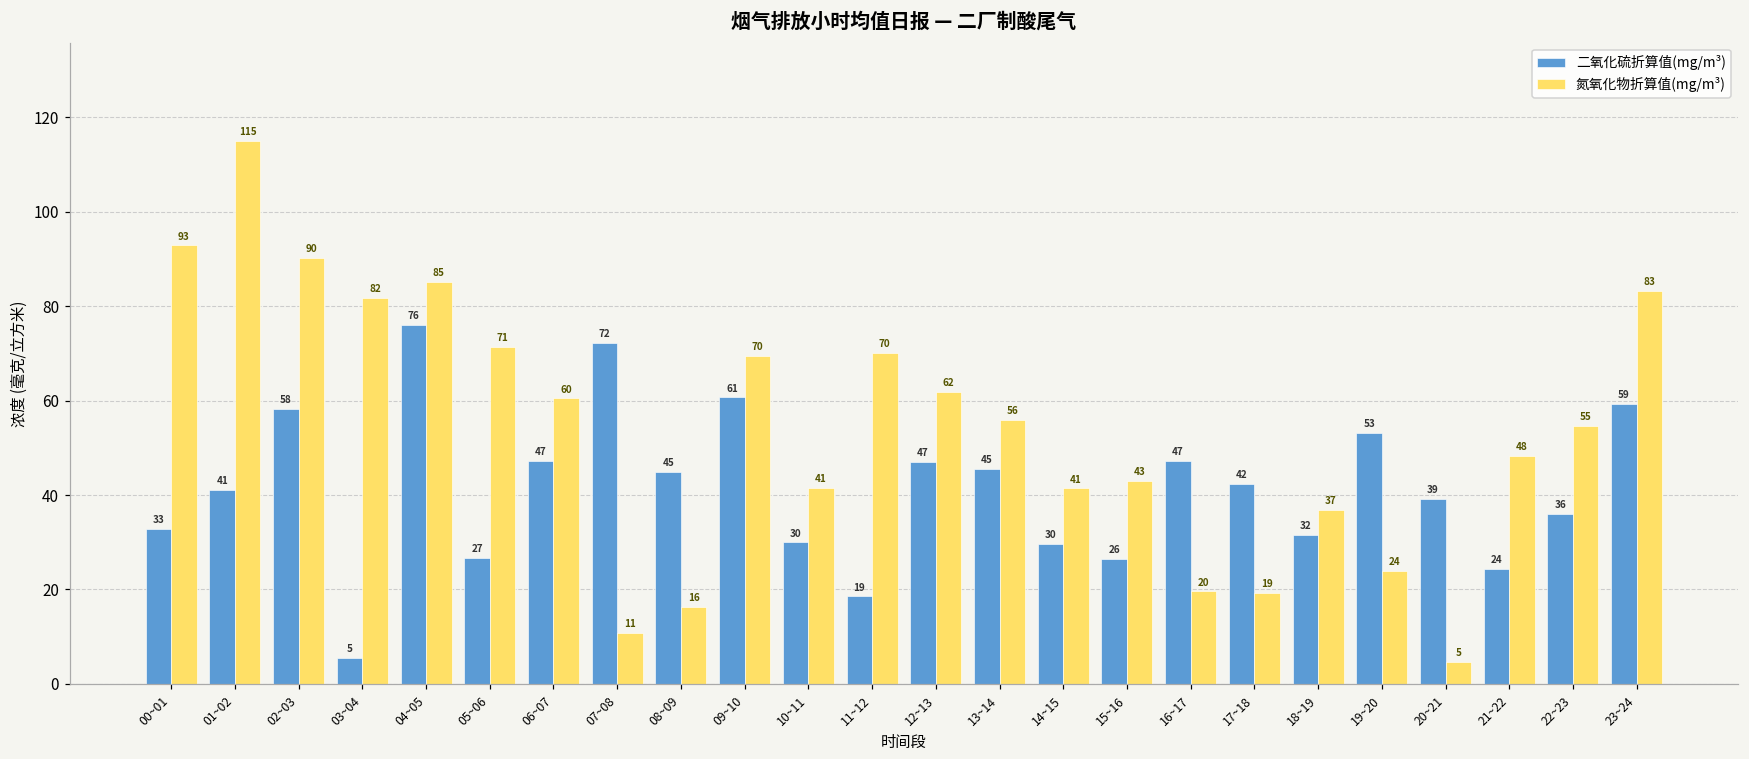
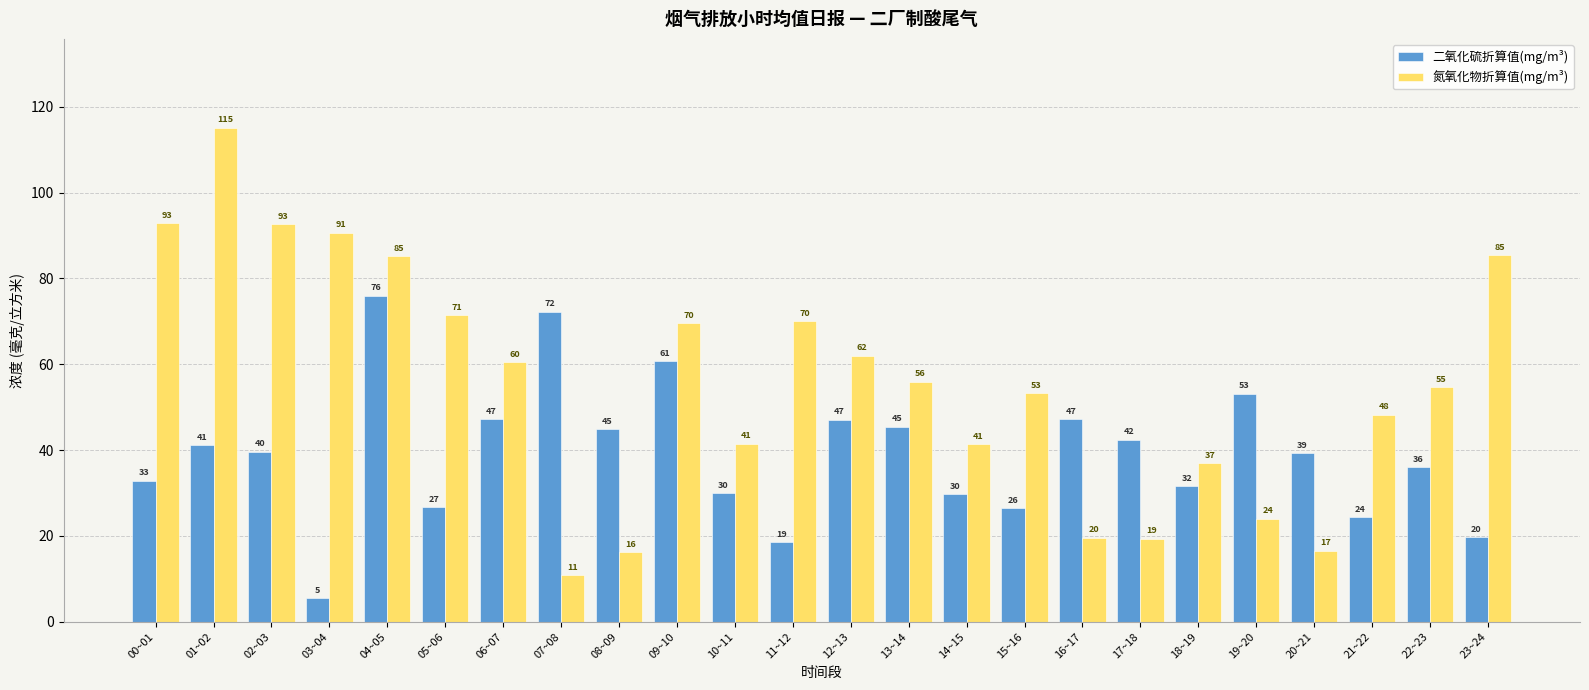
二氧化硫折算值(mg/m³), 02~03: 58 -> 40
氮氧化物折算值(mg/m³), 02~03: 90 -> 93
氮氧化物折算值(mg/m³), 03~04: 82 -> 91
氮氧化物折算值(mg/m³), 15~16: 43 -> 53
氮氧化物折算值(mg/m³), 20~21: 5 -> 17
二氧化硫折算值(mg/m³), 23~24: 59 -> 20
氮氧化物折算值(mg/m³), 23~24: 83 -> 85
